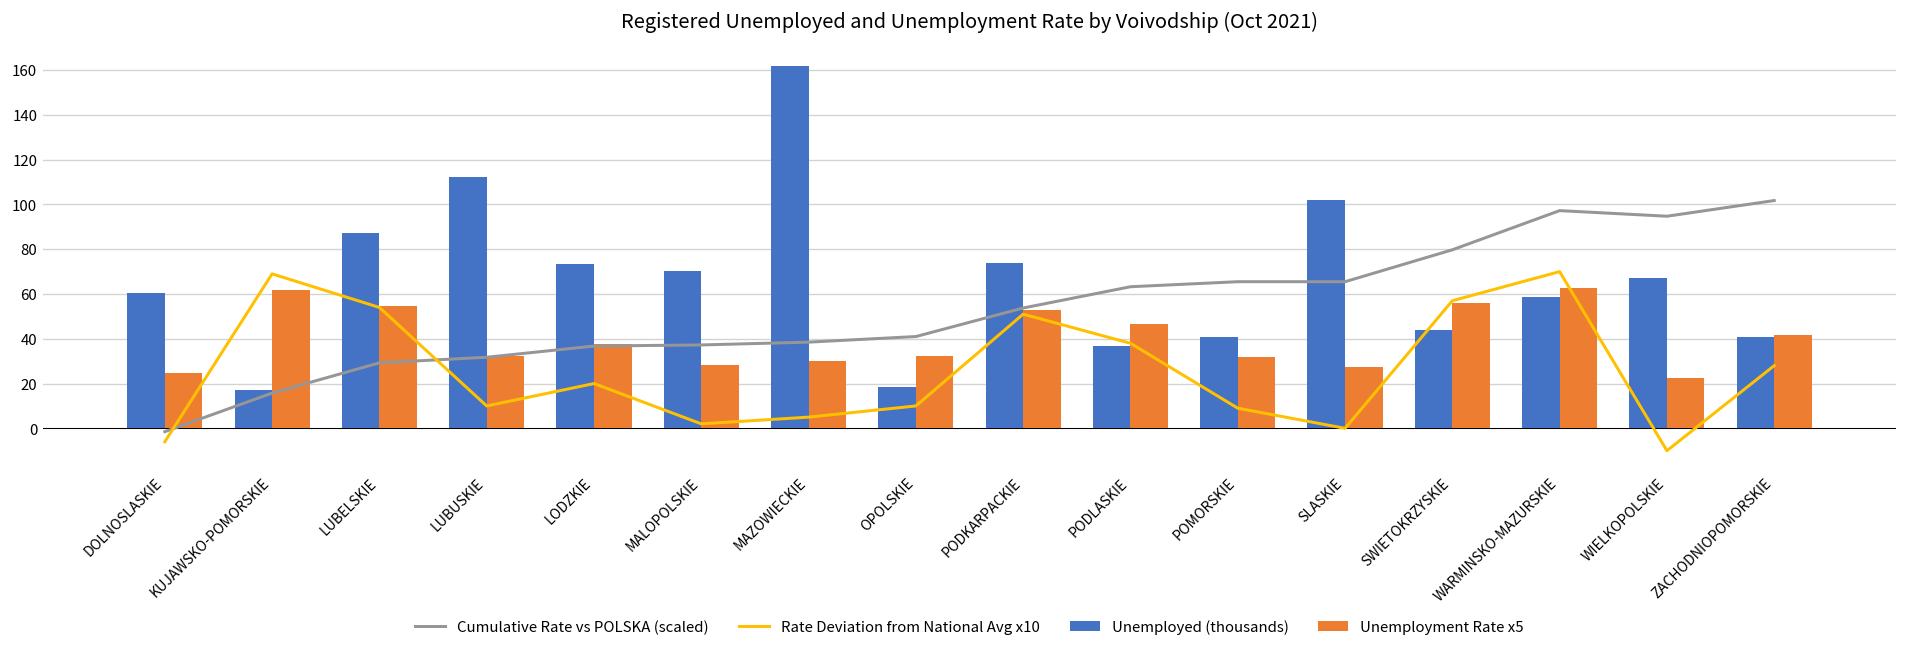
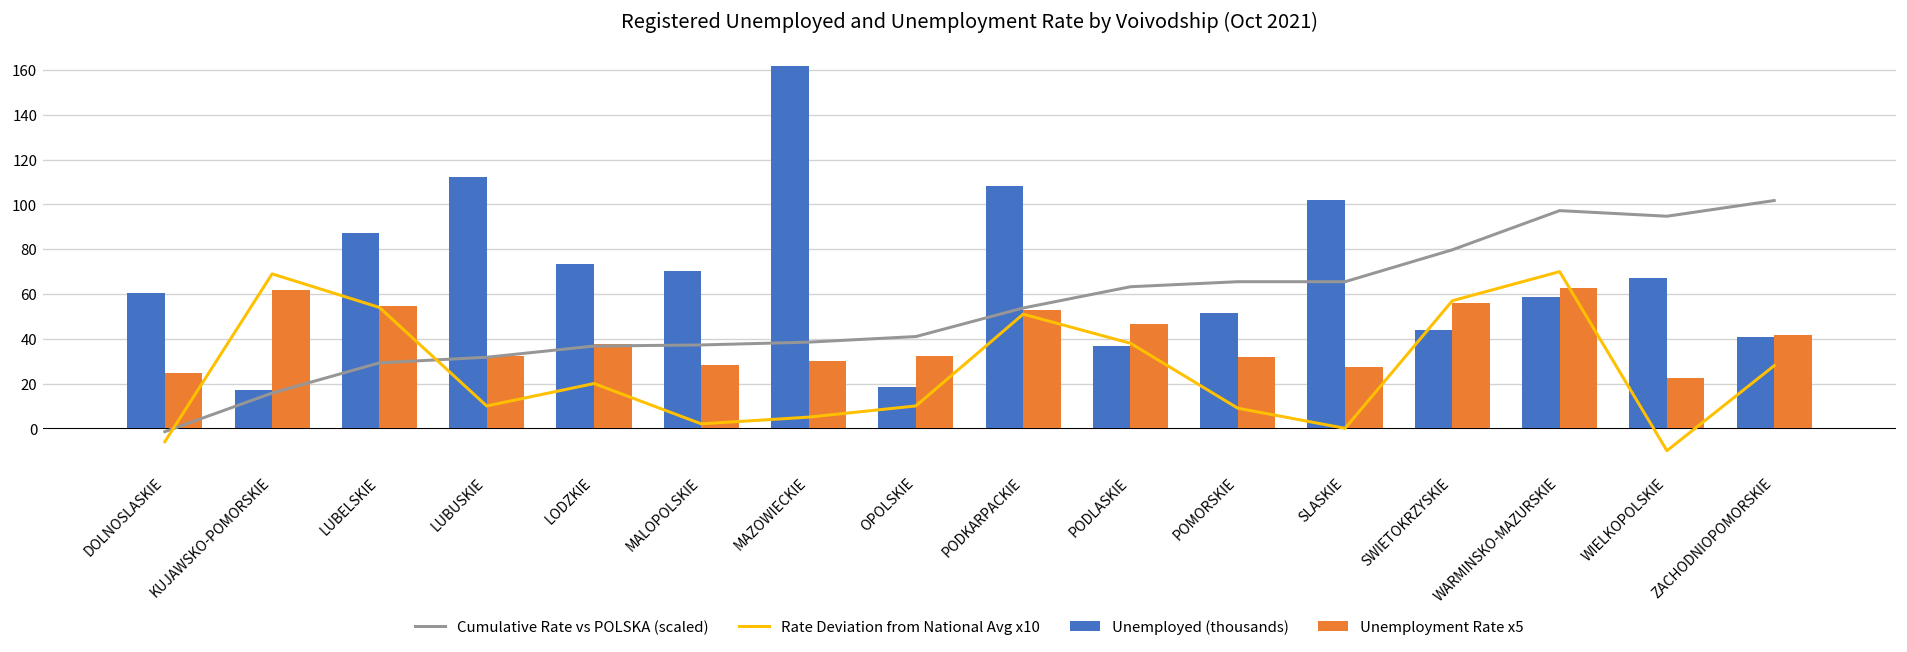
Unemployed (thousands), PODKARPACKIE: 74 -> 108
Unemployed (thousands), POMORSKIE: 41 -> 52
